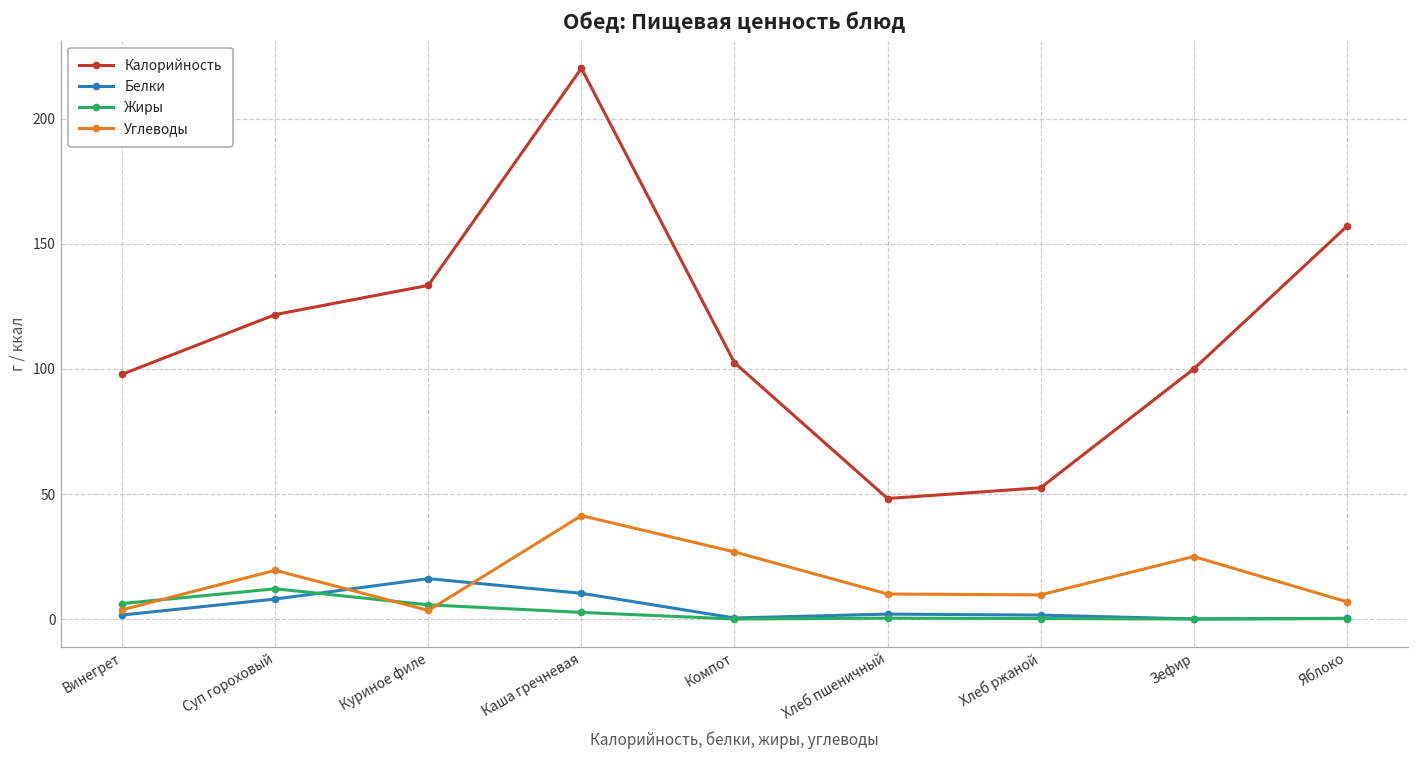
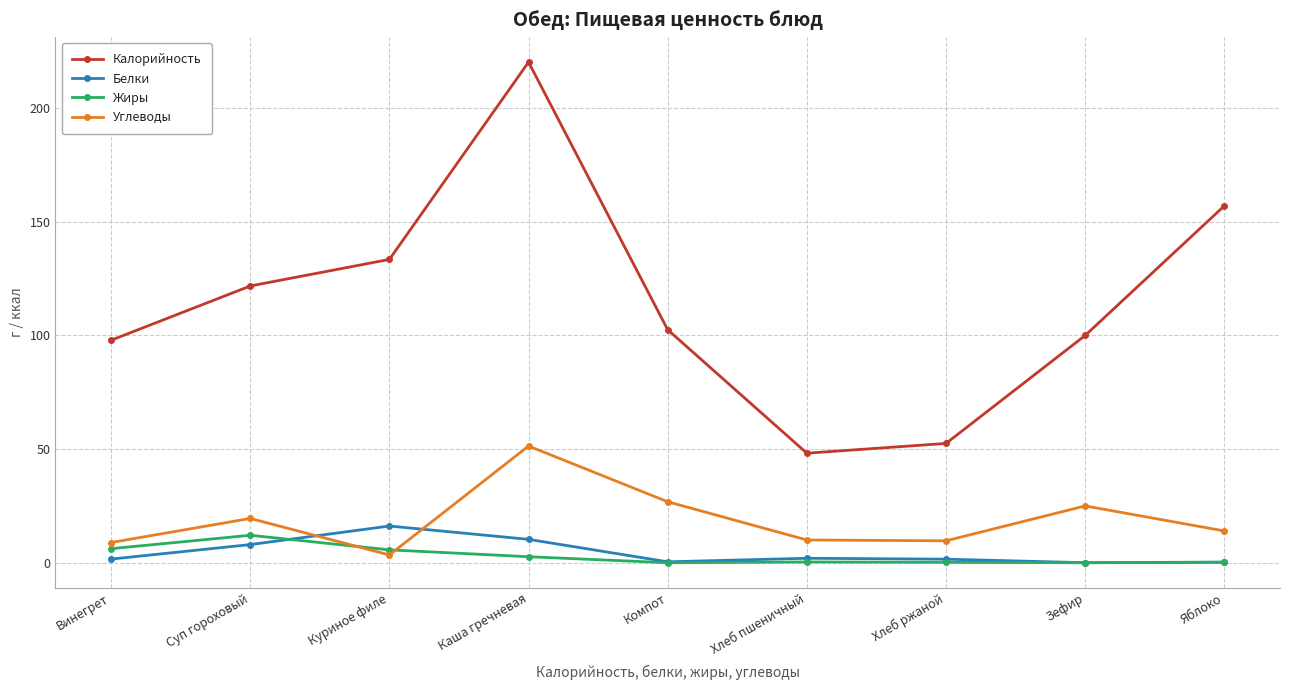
Углеводы, Винегрет: 4 -> 9
Углеводы, Каша гречневая: 41 -> 51
Углеводы, Яблоко: 7 -> 14
